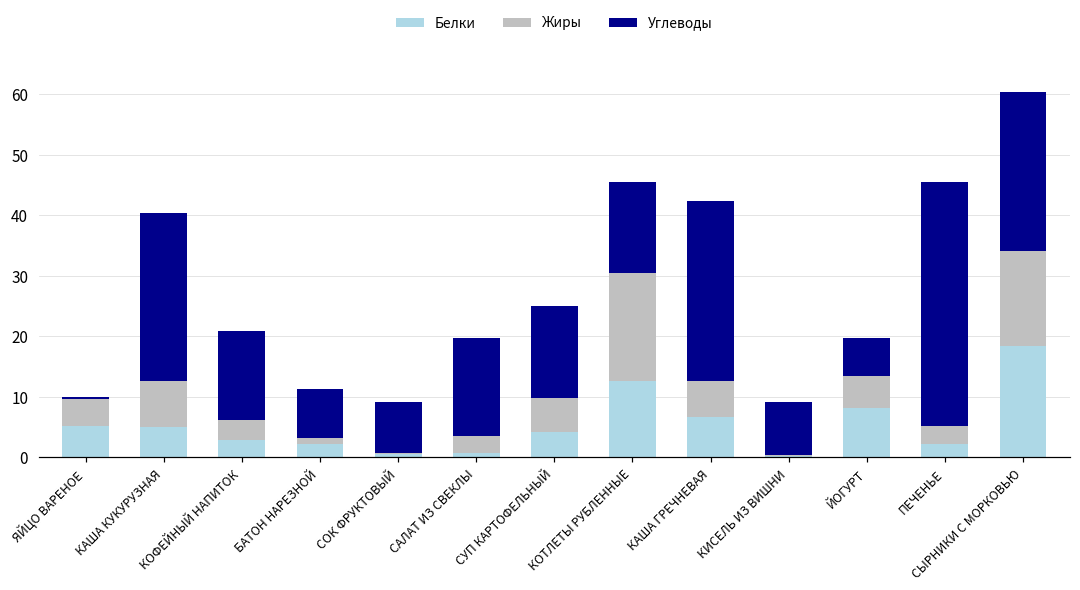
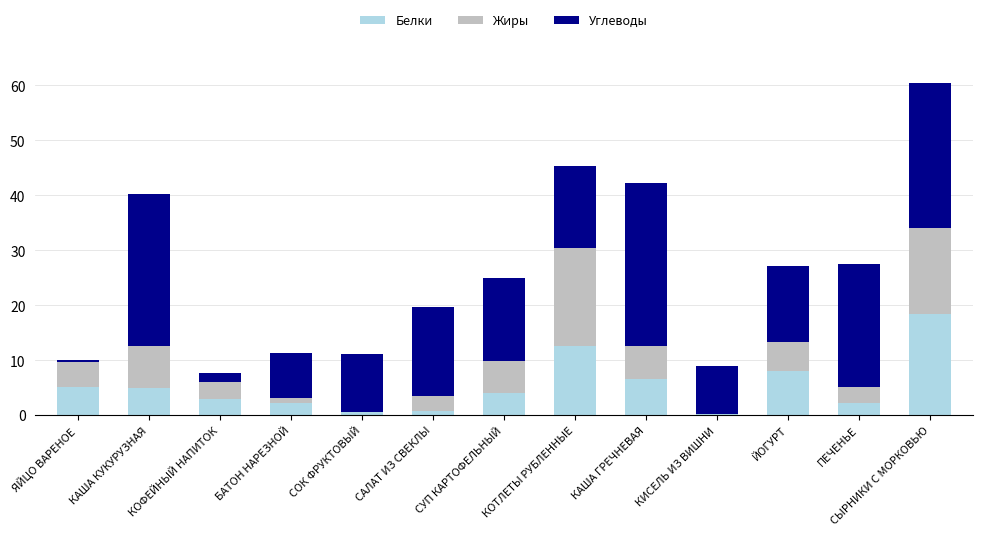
Углеводы, КОФЕЙНЫЙ НАПИТОК: 15 -> 2
Углеводы, СОК ФРУКТОВЫЙ: 9 -> 11
Углеводы, ЙОГУРТ: 6 -> 14
Углеводы, ПЕЧЕНЬЕ: 40 -> 22
